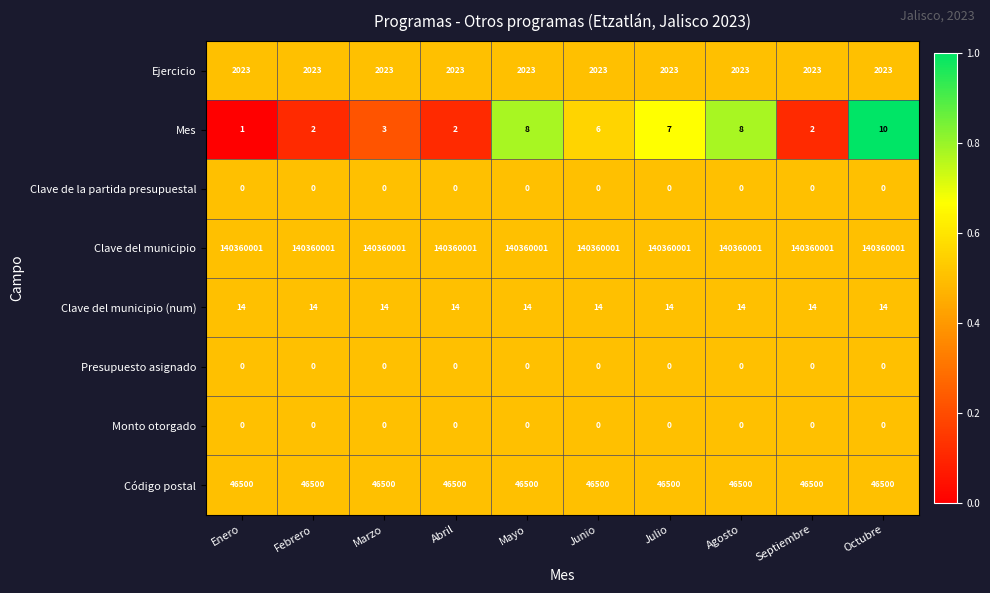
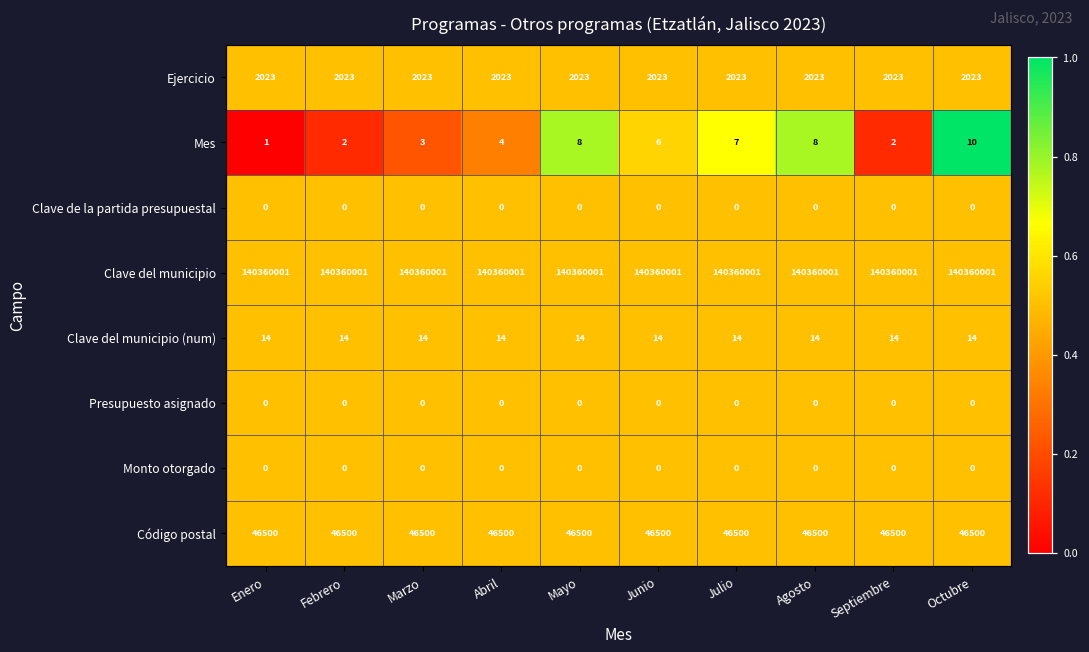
Mes, Abril: 2 -> 4
